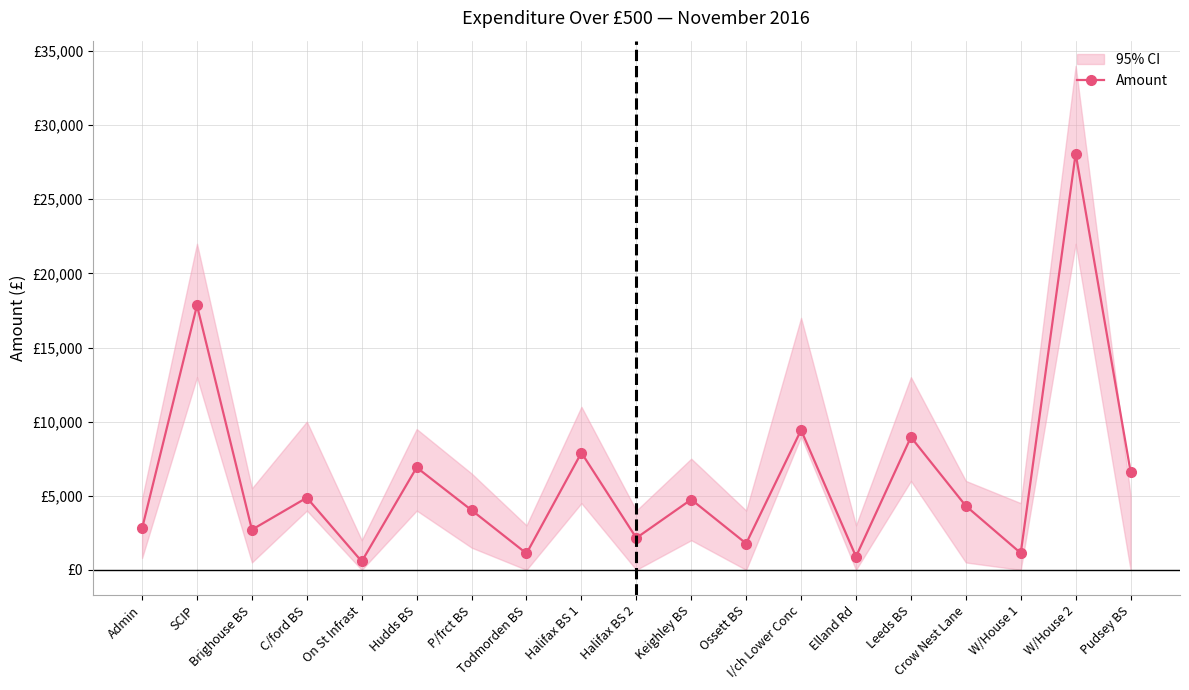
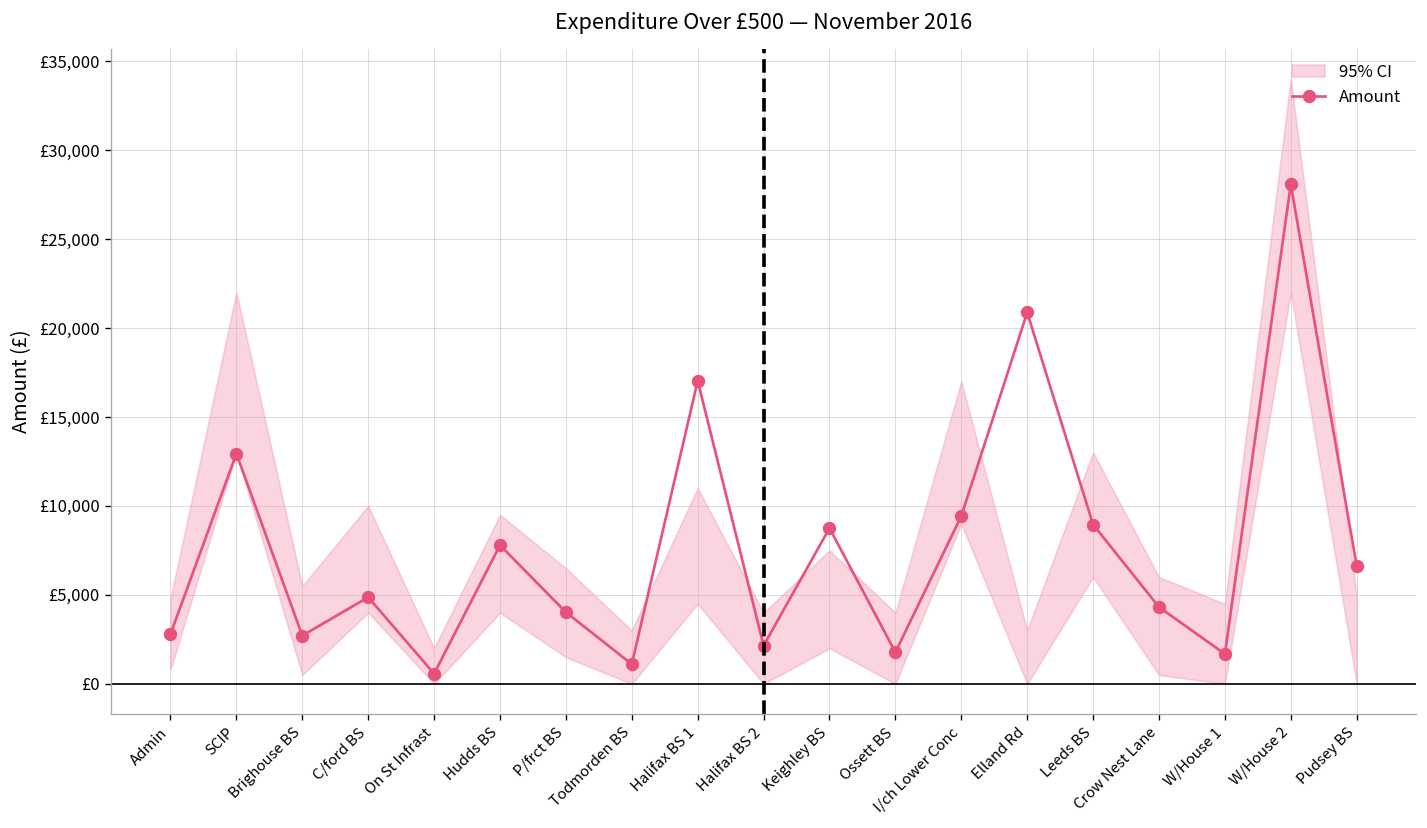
Amount, SCIP: £17,800 -> £12,900
Amount, Hudds BS: £6,900 -> £7,800
Amount, Halifax BS 1: £7,900 -> £17,000
Amount, Keighley BS: £4,700 -> £8,800
Amount, Elland Rd: £900 -> £20,900
Amount, W/House 1: £1,100 -> £1,700
